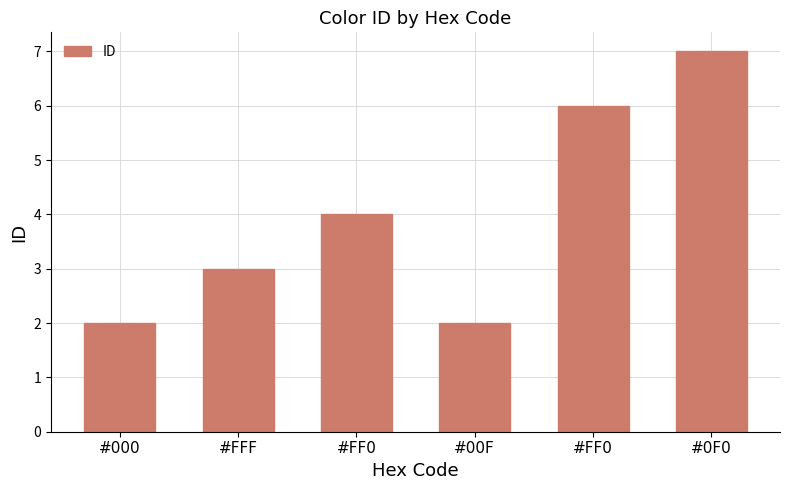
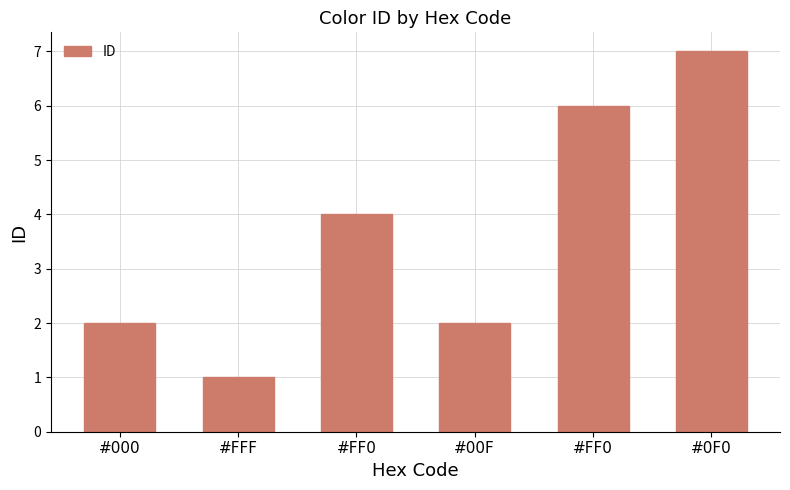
#FFF: 3 -> 1
